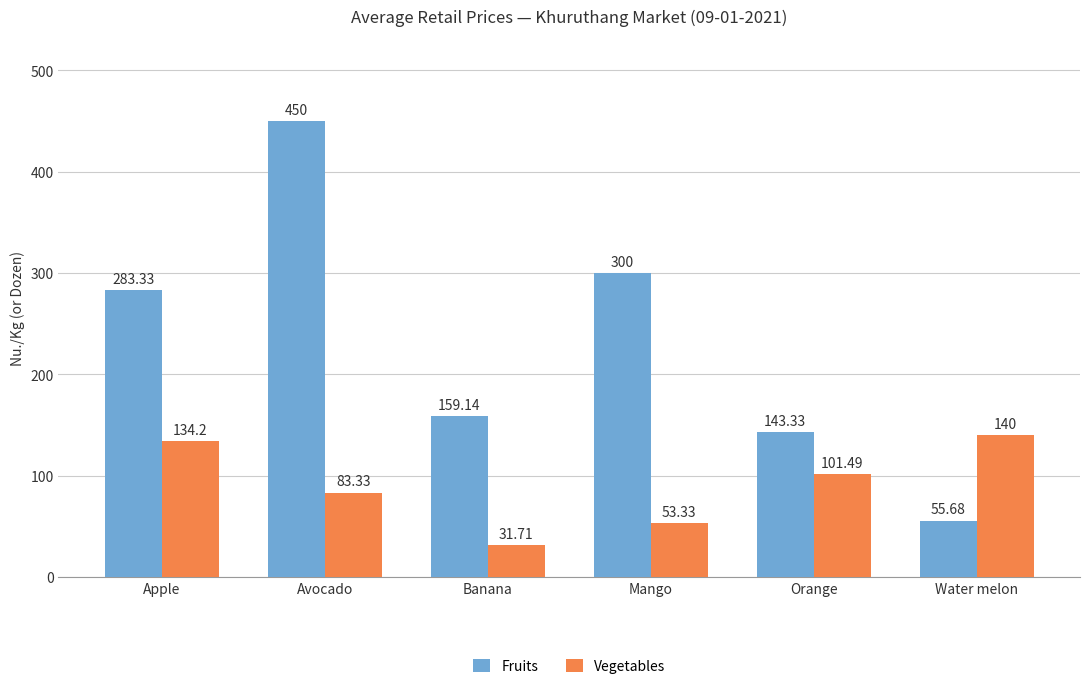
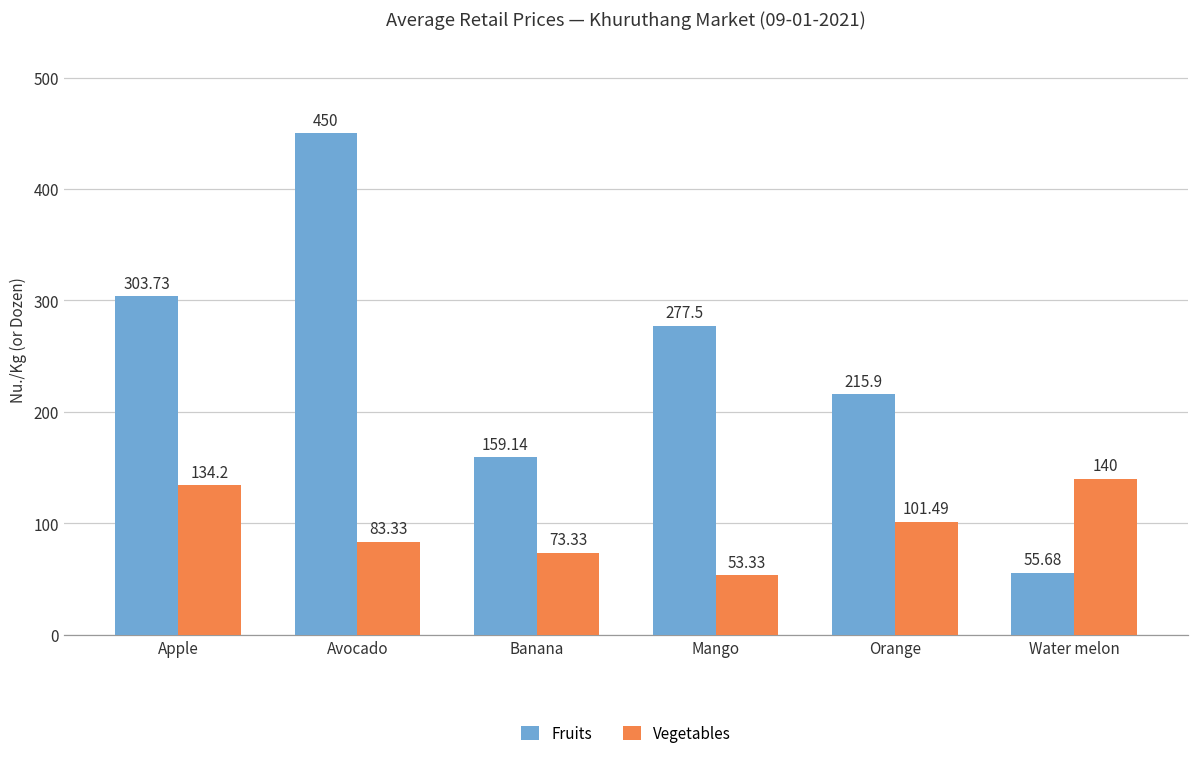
Fruits, Apple: 283.33 -> 303.73
Vegetables, Banana: 31.71 -> 73.33
Fruits, Mango: 300 -> 277.5
Fruits, Orange: 143.33 -> 215.9
